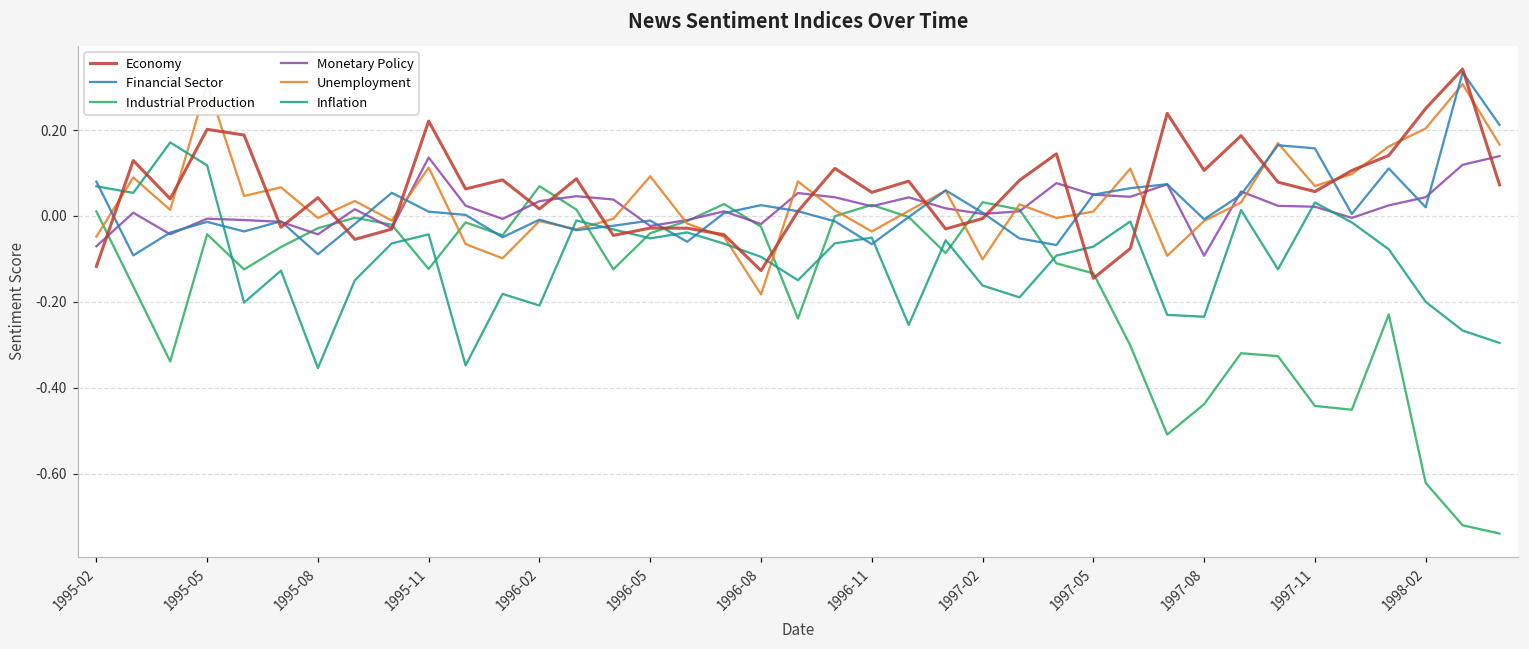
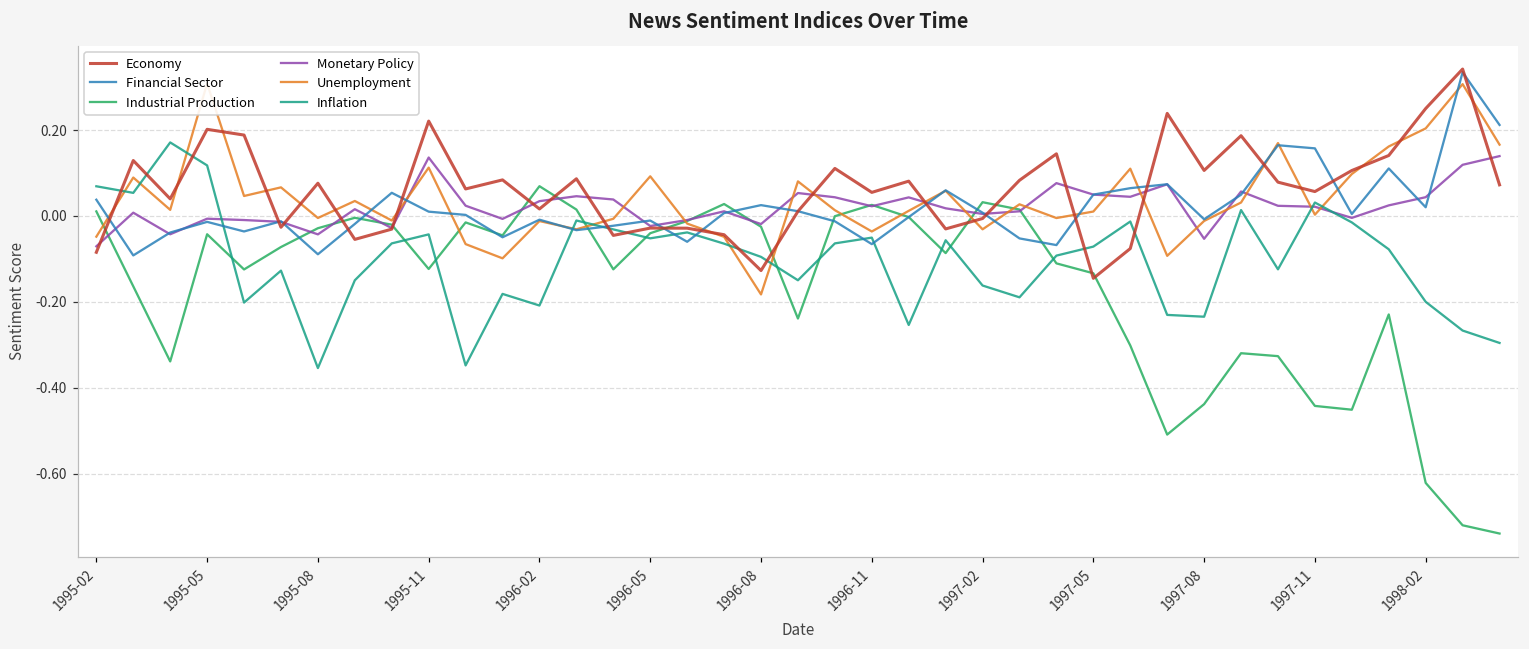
Economy, 1995-02: -0.12 -> -0.08
Financial Sector, 1995-02: 0.08 -> 0.04
Economy, 1995-08: 0.04 -> 0.08
Unemployment, 1997-02: -0.10 -> -0.03
Monetary Policy, 1997-08: -0.09 -> -0.05
Unemployment, 1997-11: 0.07 -> 0.00
